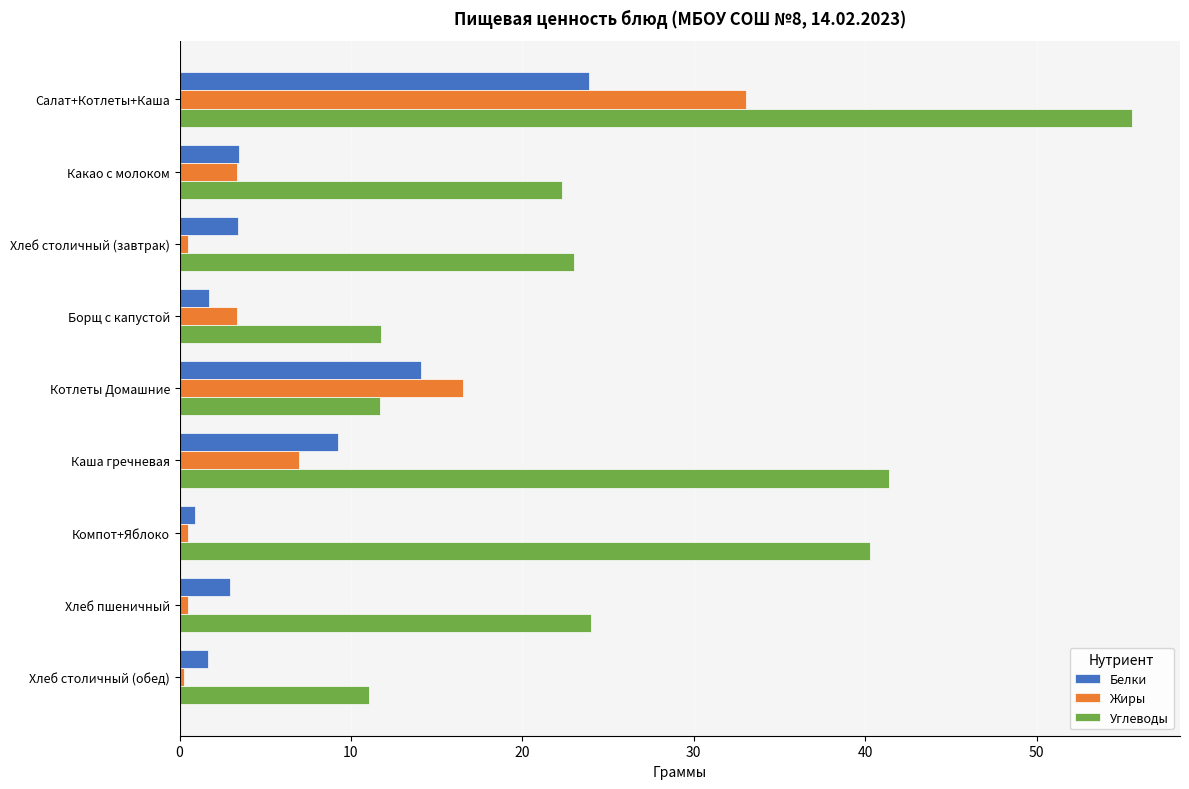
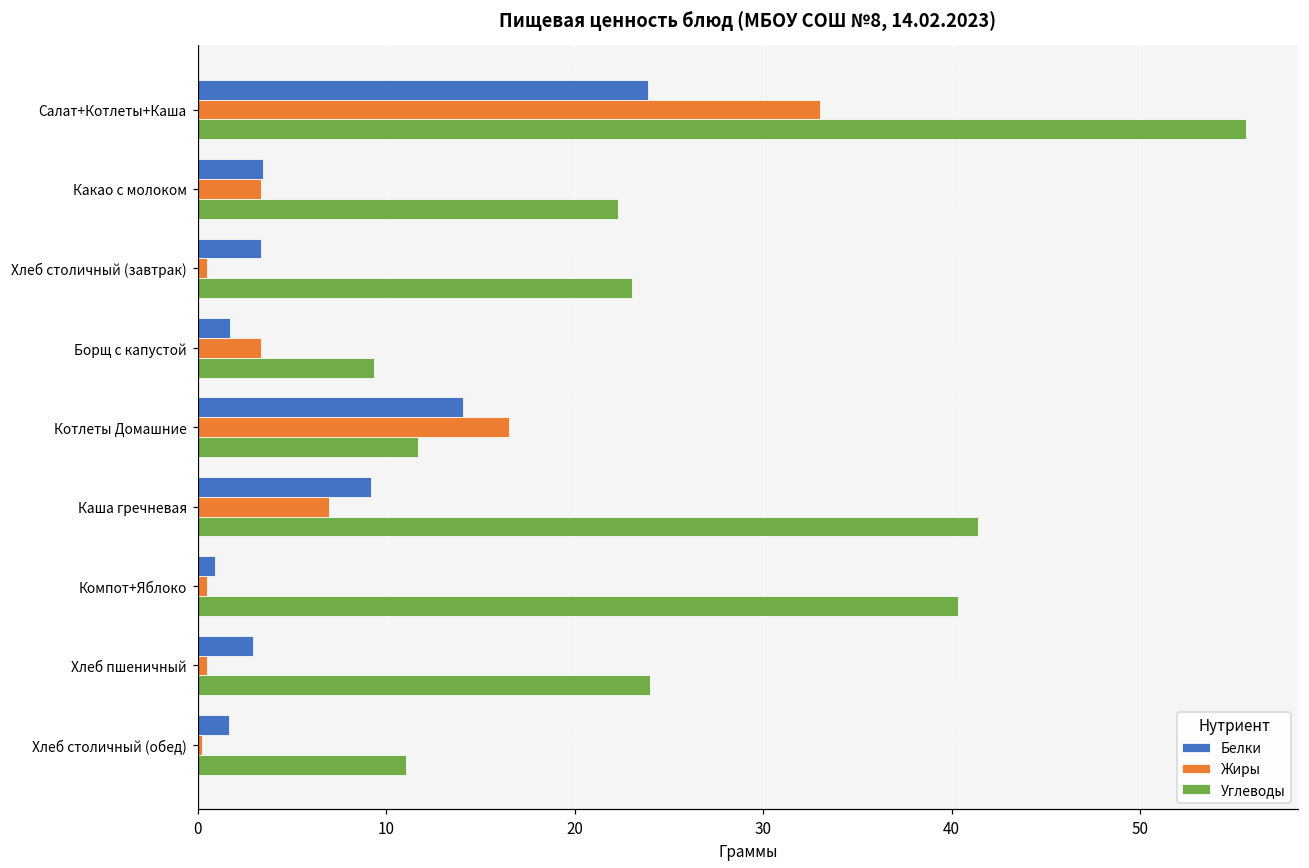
Углеводы, Борщ с капустой: 11.8 -> 9.4
